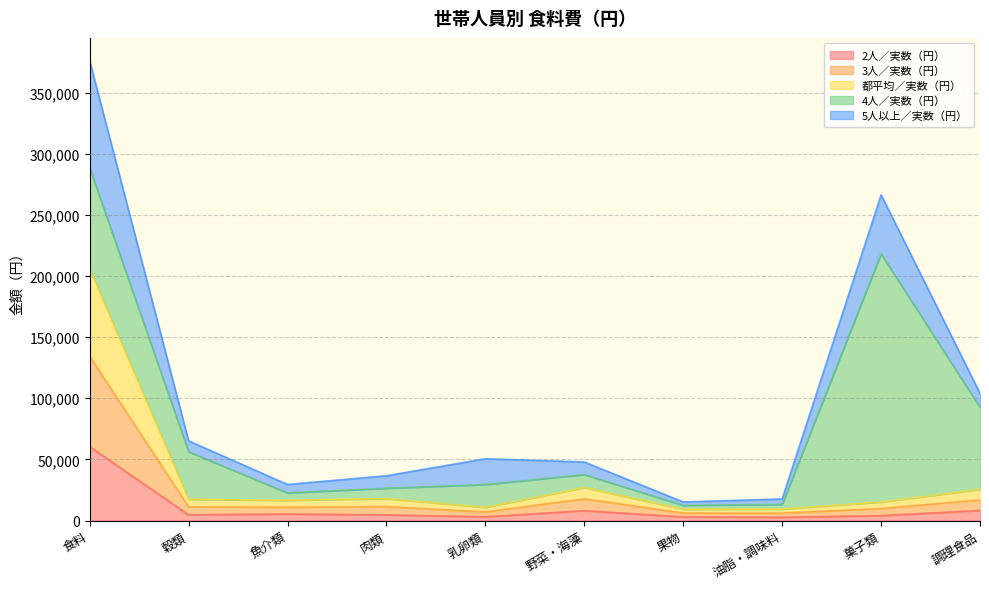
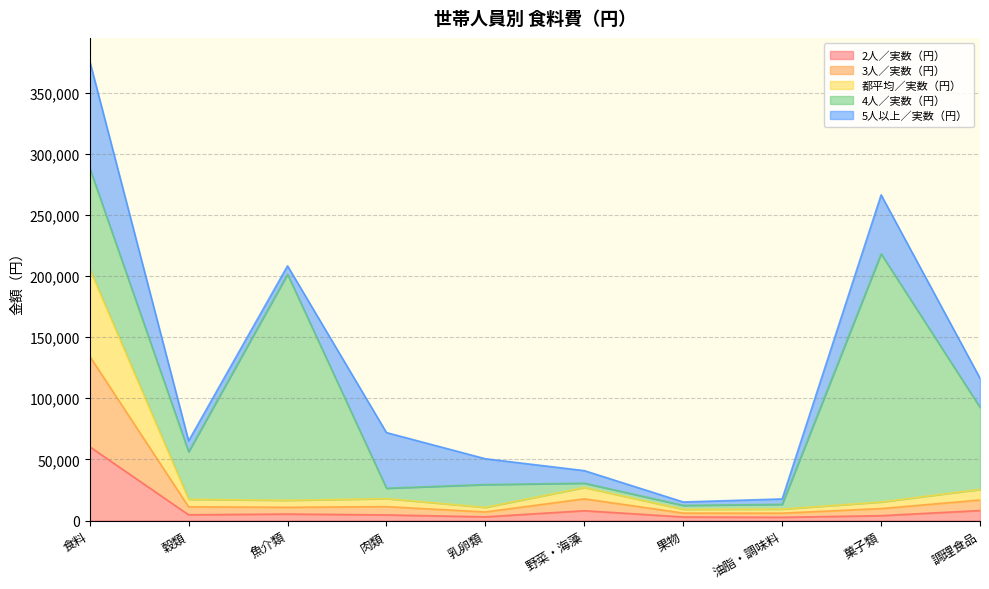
4人／実数（円）, 魚介類: 6,000 -> 185,000
5人以上／実数（円）, 肉類: 10,000 -> 46,000
4人／実数（円）, 野菜・海藻: 11,000 -> 4,000
5人以上／実数（円）, 調理食品: 11,000 -> 24,000
